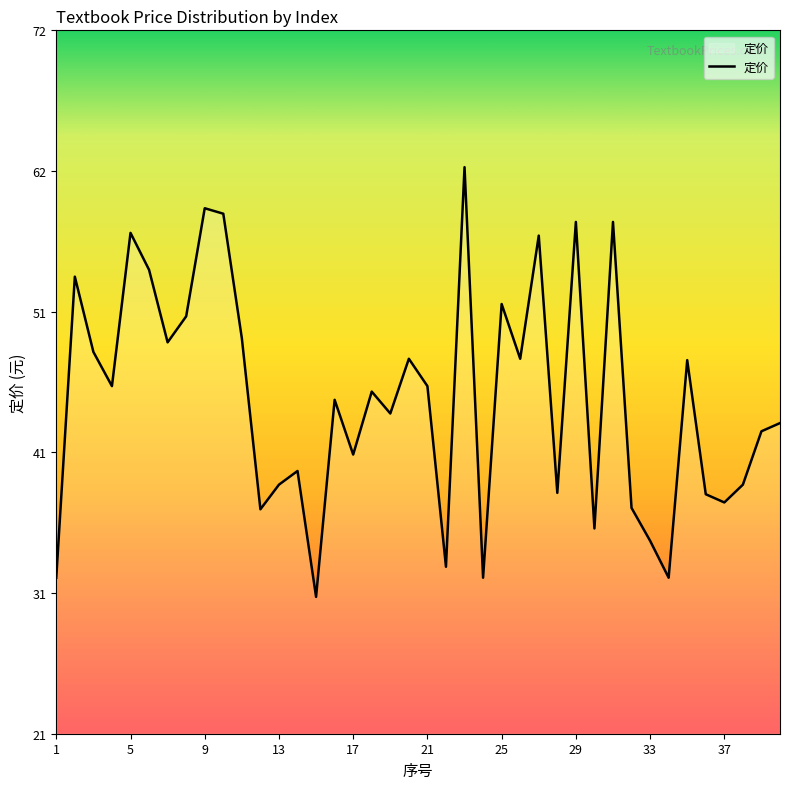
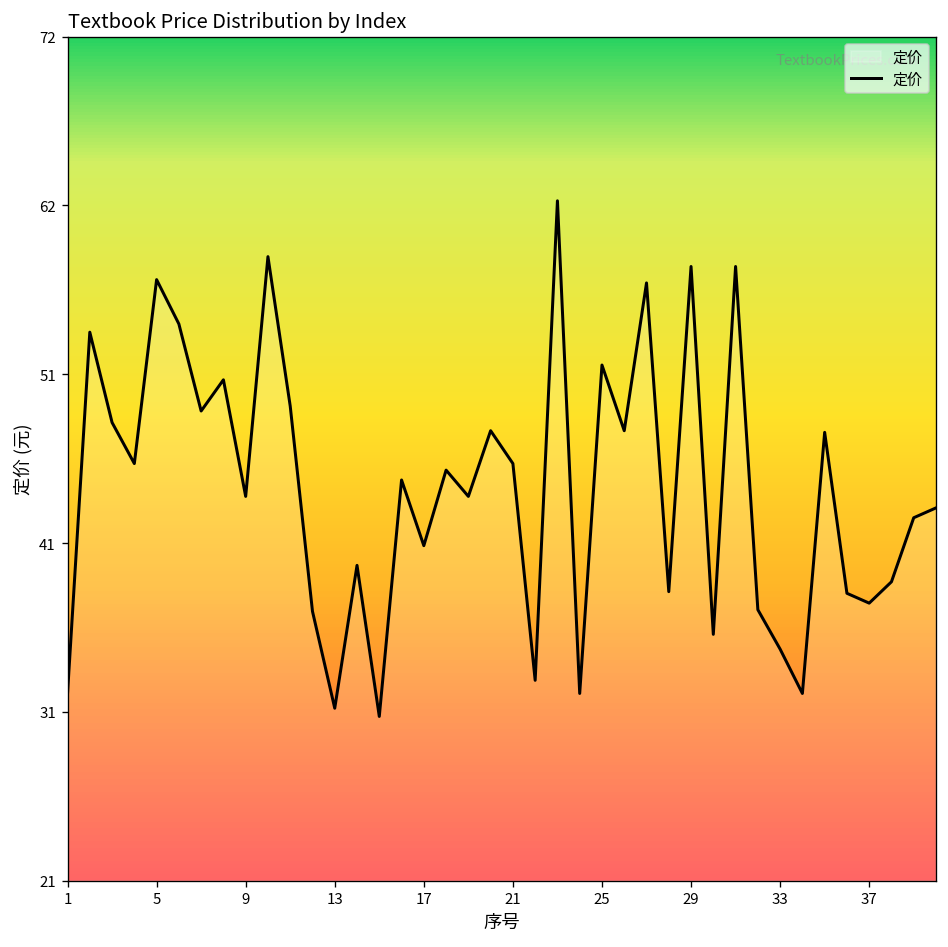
9: 59 -> 44
13: 38.8 -> 31.1
